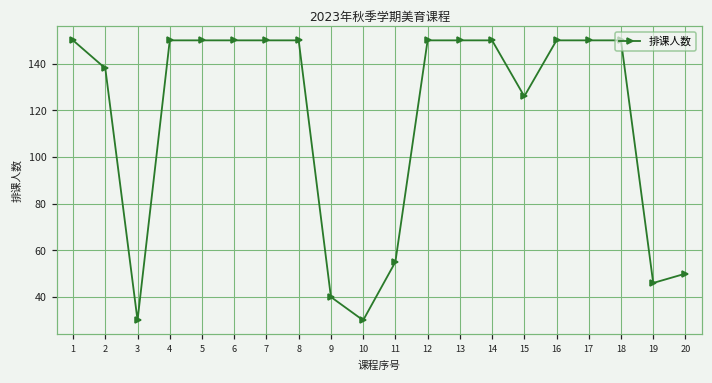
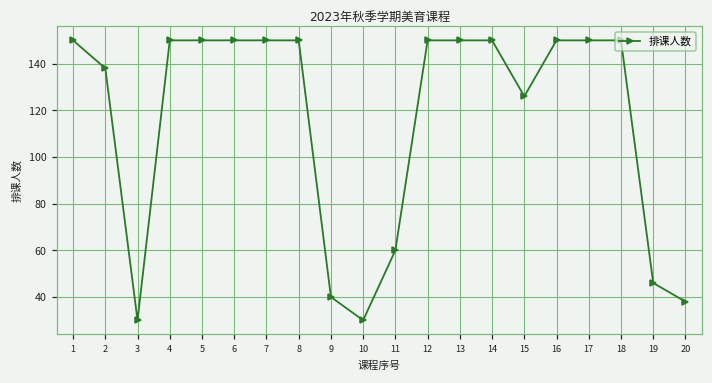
11: 55 -> 60
20: 50 -> 38
